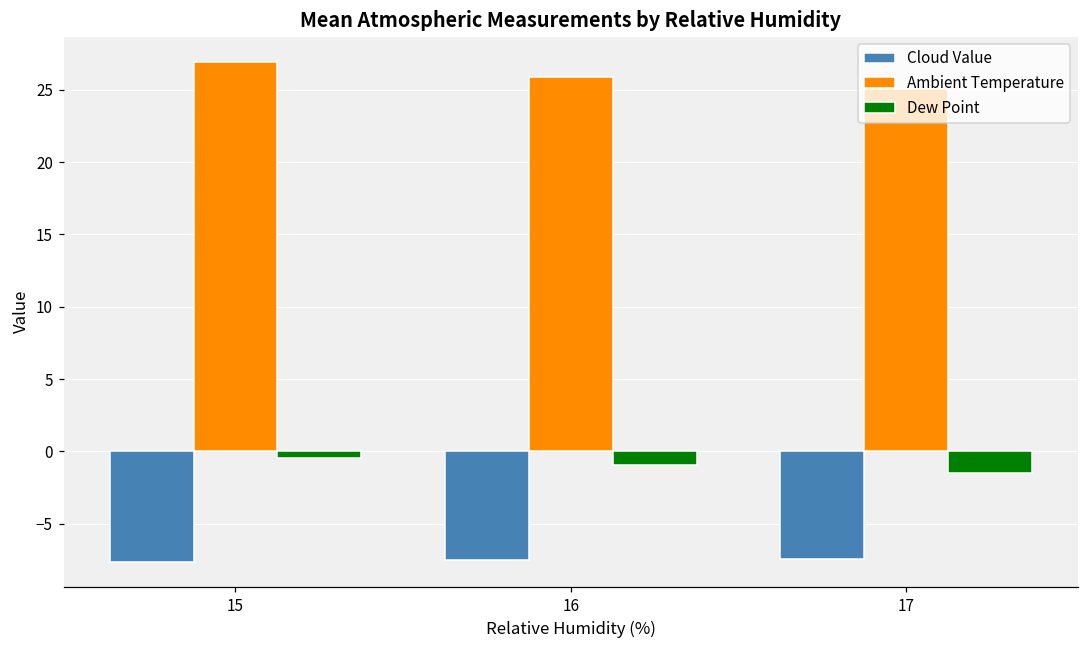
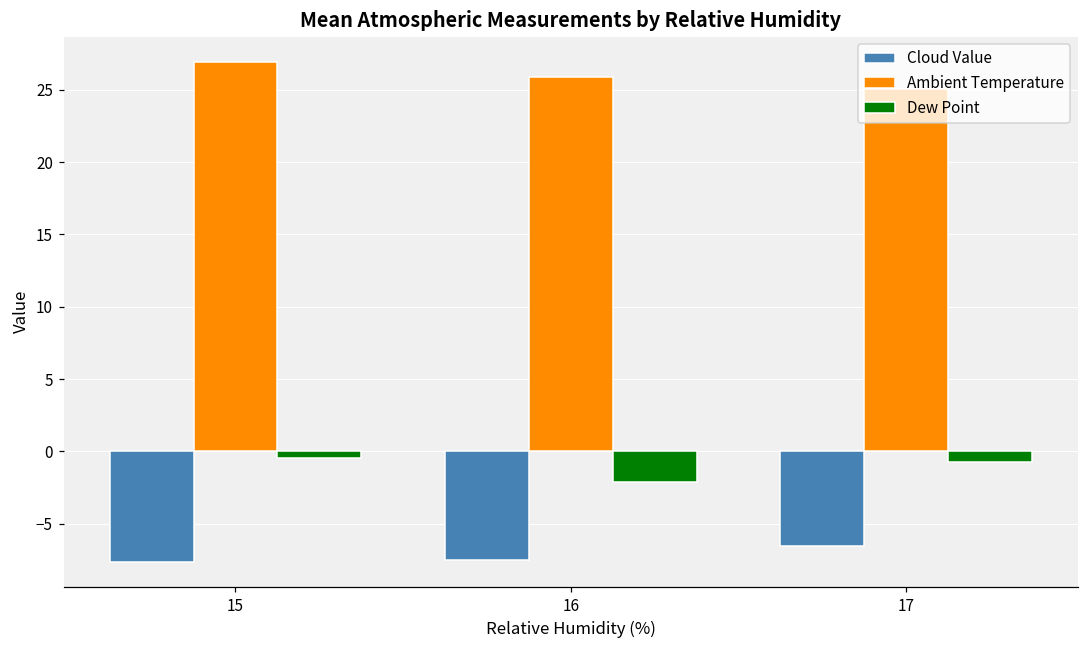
Dew Point, 16: -0.9 -> -2.1
Cloud Value, 17: -7.4 -> -6.5
Dew Point, 17: -1.5 -> -0.7
